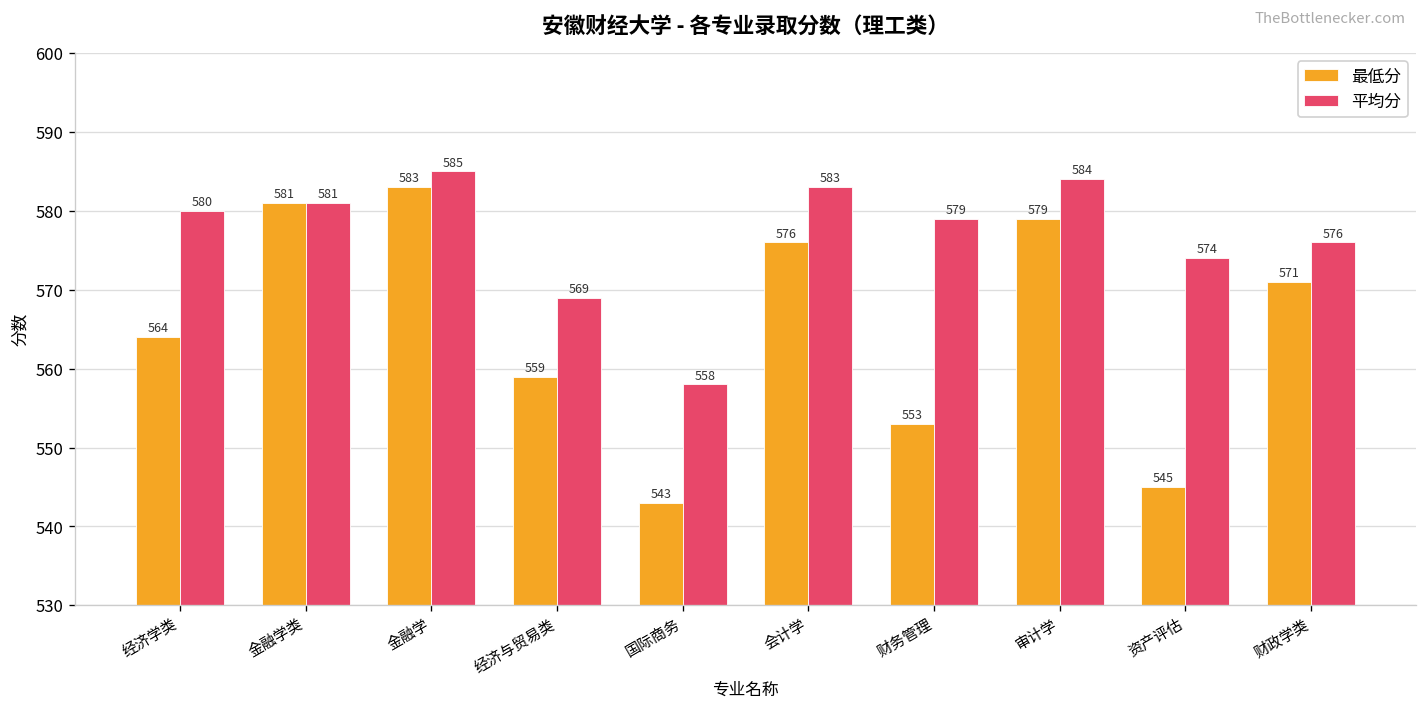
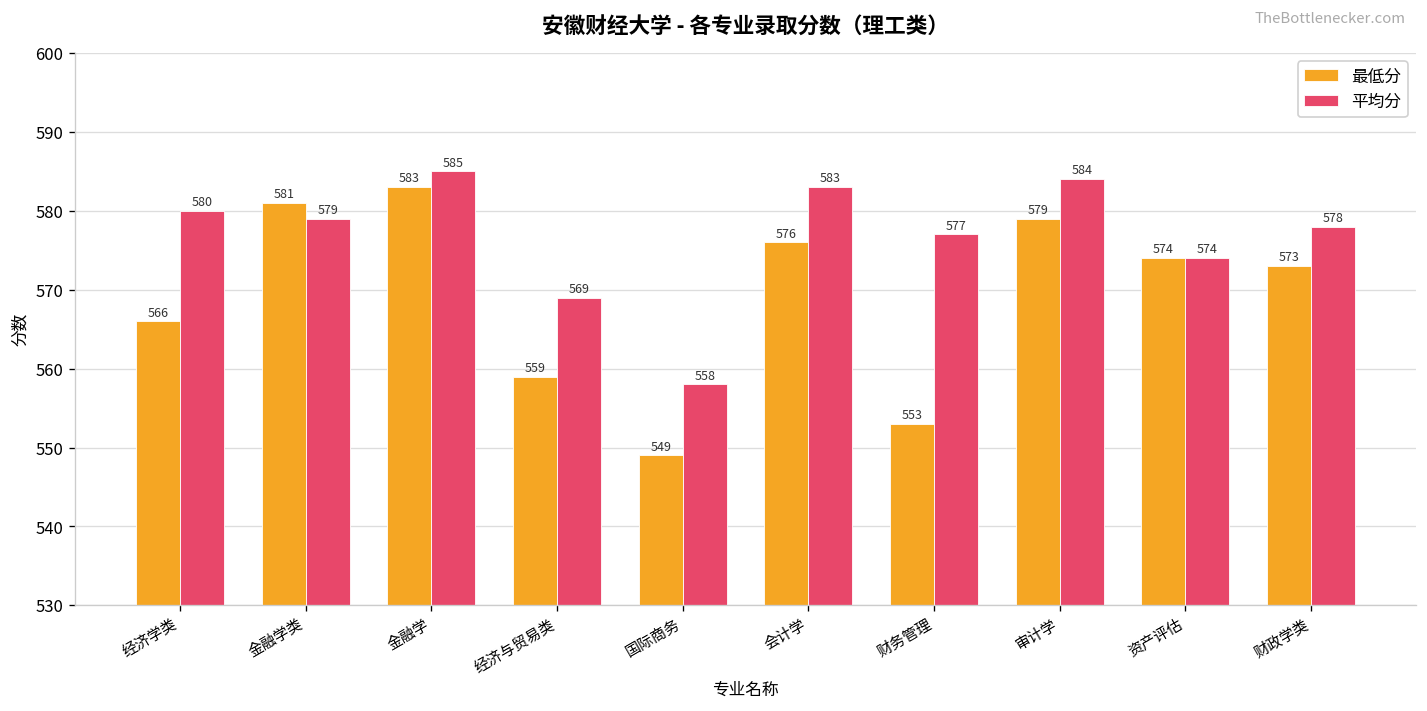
最低分, 经济学类: 564 -> 566
平均分, 金融学类: 581 -> 579
最低分, 国际商务: 543 -> 549
平均分, 财务管理: 579 -> 577
最低分, 资产评估: 545 -> 574
最低分, 财政学类: 571 -> 573
平均分, 财政学类: 576 -> 578
